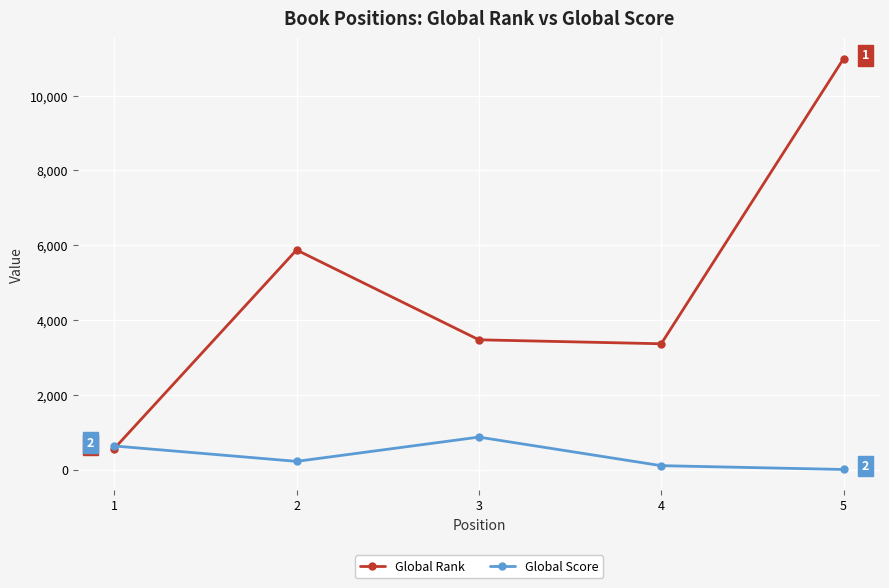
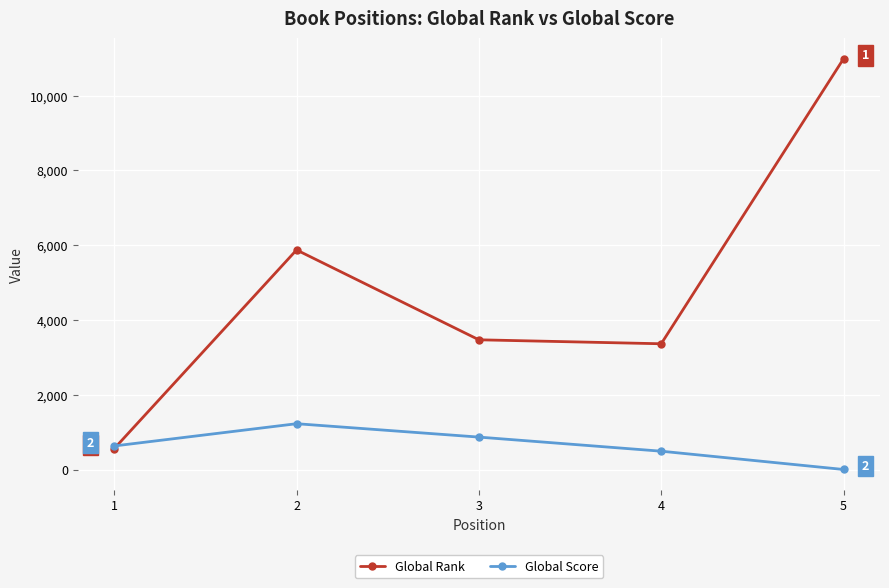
Global Score, 2: 200 -> 1,200
Global Score, 4: 100 -> 500
